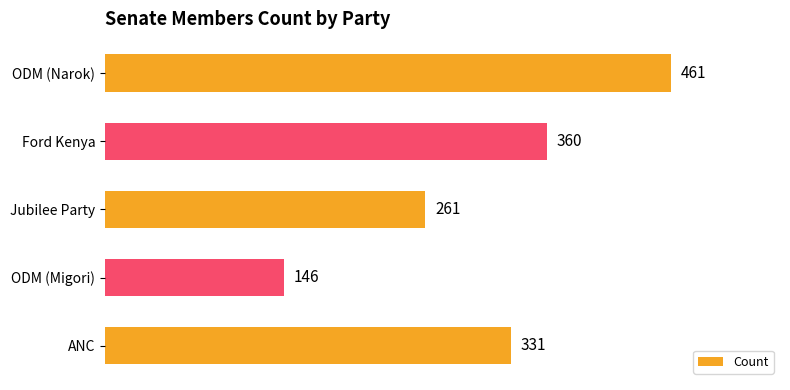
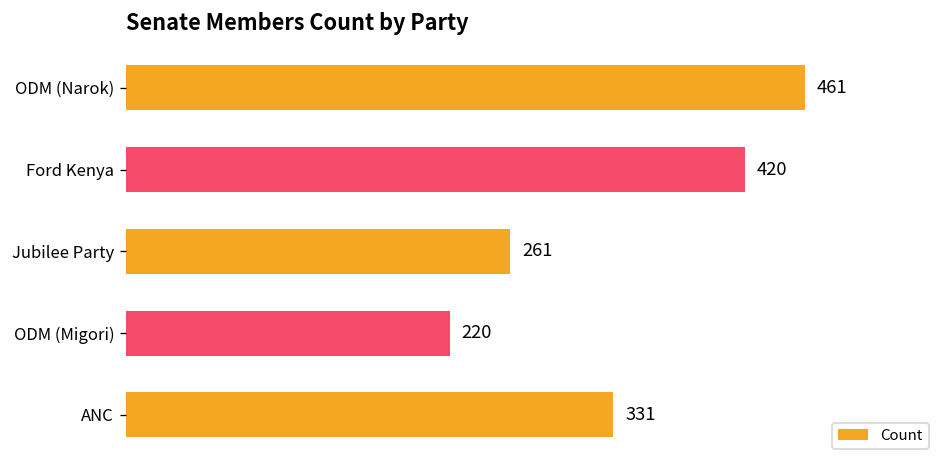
Ford Kenya: 360 -> 420
ODM (Migori): 146 -> 220
